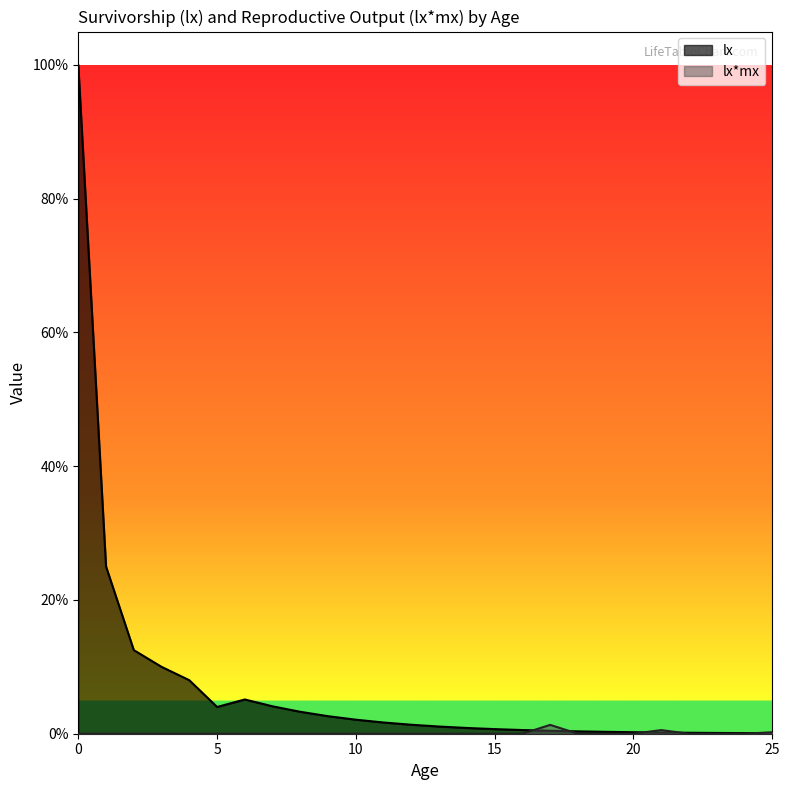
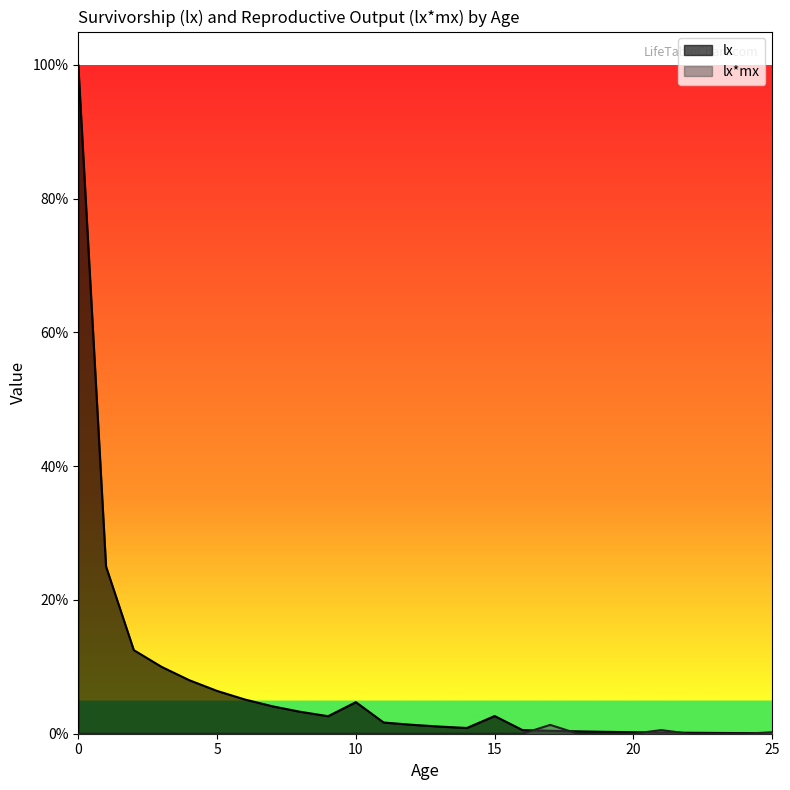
lx, 5: 4% -> 6%
lx, 10: 2% -> 5%
lx, 15: 1% -> 3%
